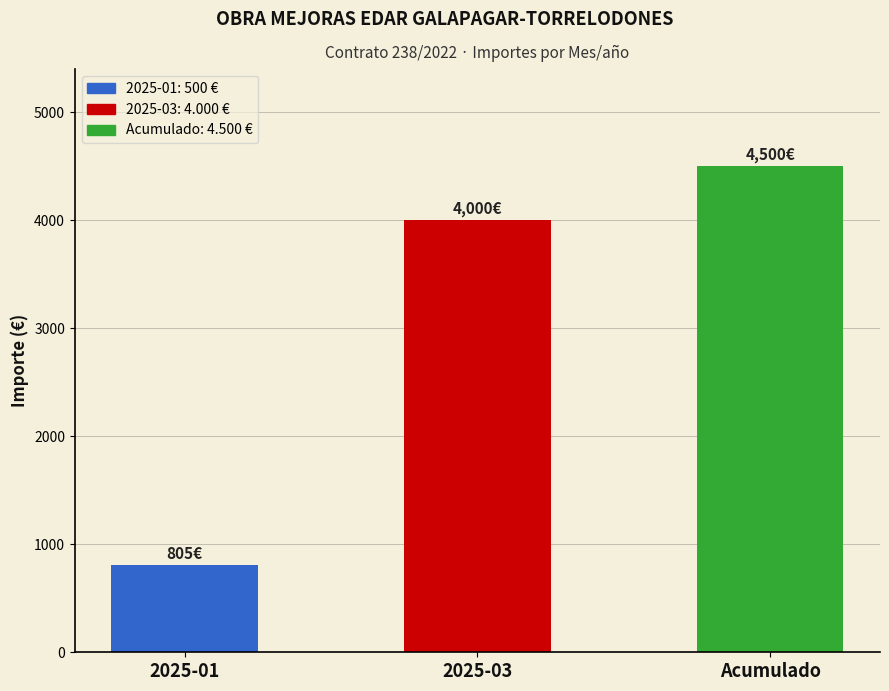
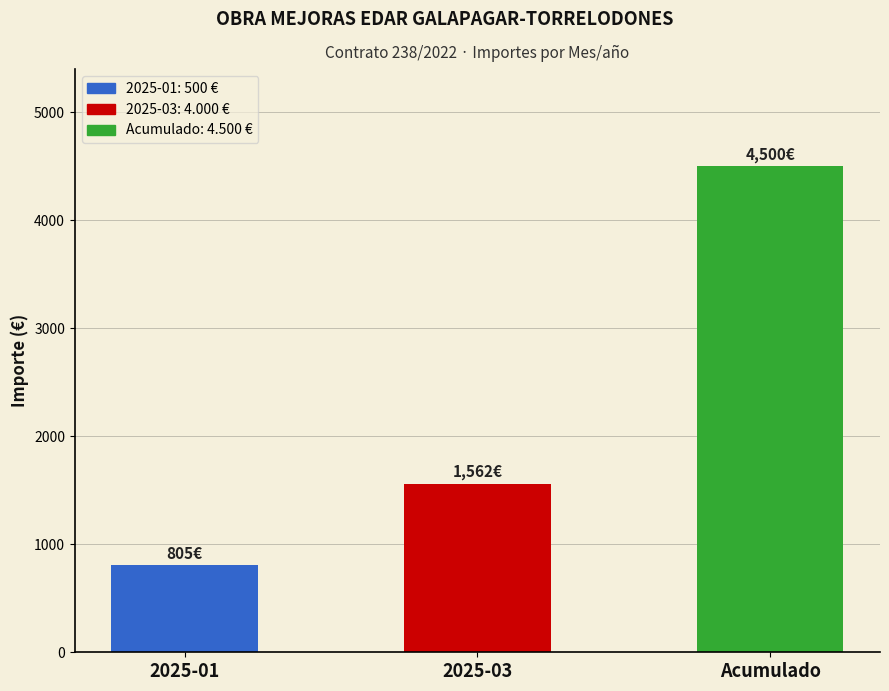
2025-03: 4,000€ -> 1,562€
